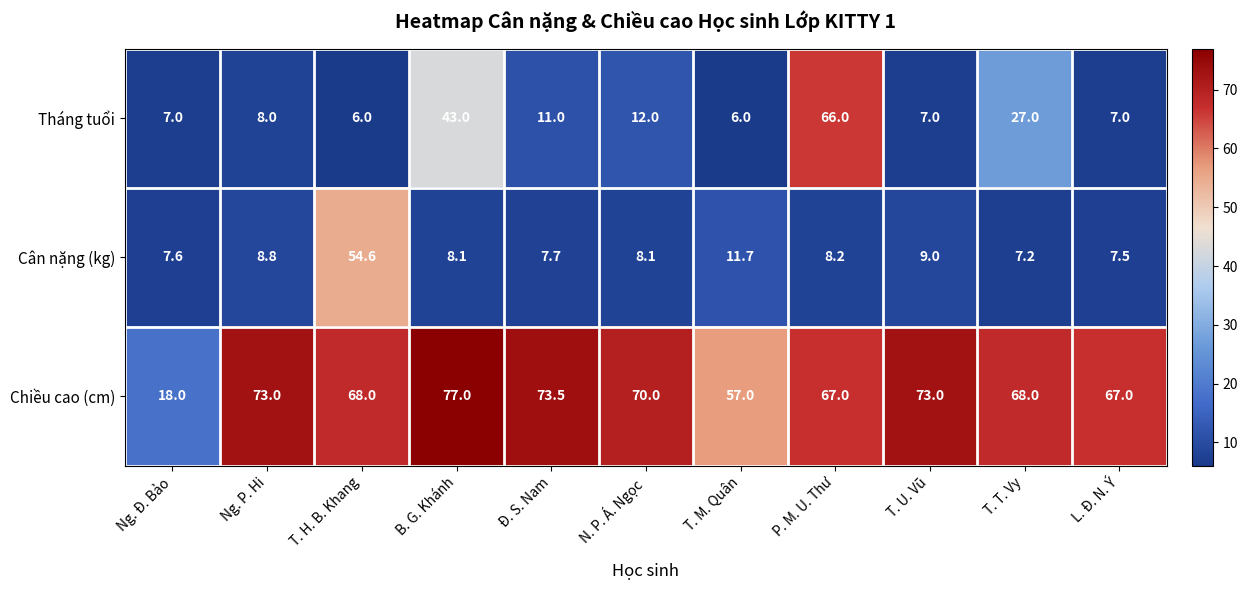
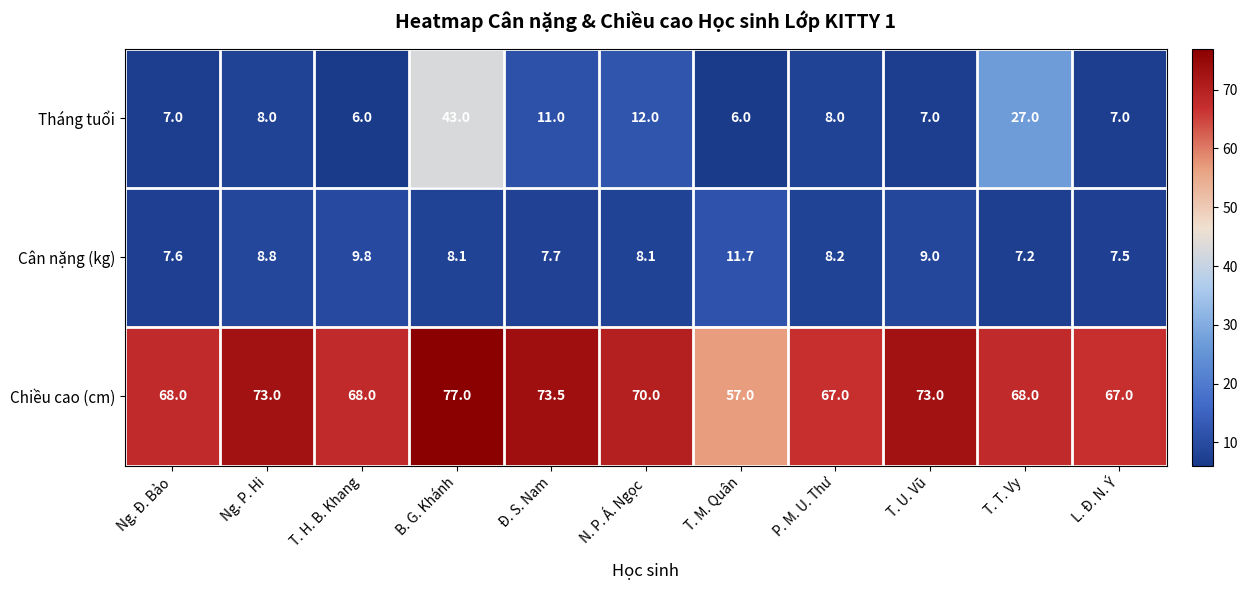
Tháng tuổi, P. M. U. Thư: 66.0 -> 8.0
Cân nặng (kg), T. H. B. Khang: 54.6 -> 9.8
Chiều cao (cm), Ng. Đ. Bảo: 18.0 -> 68.0
